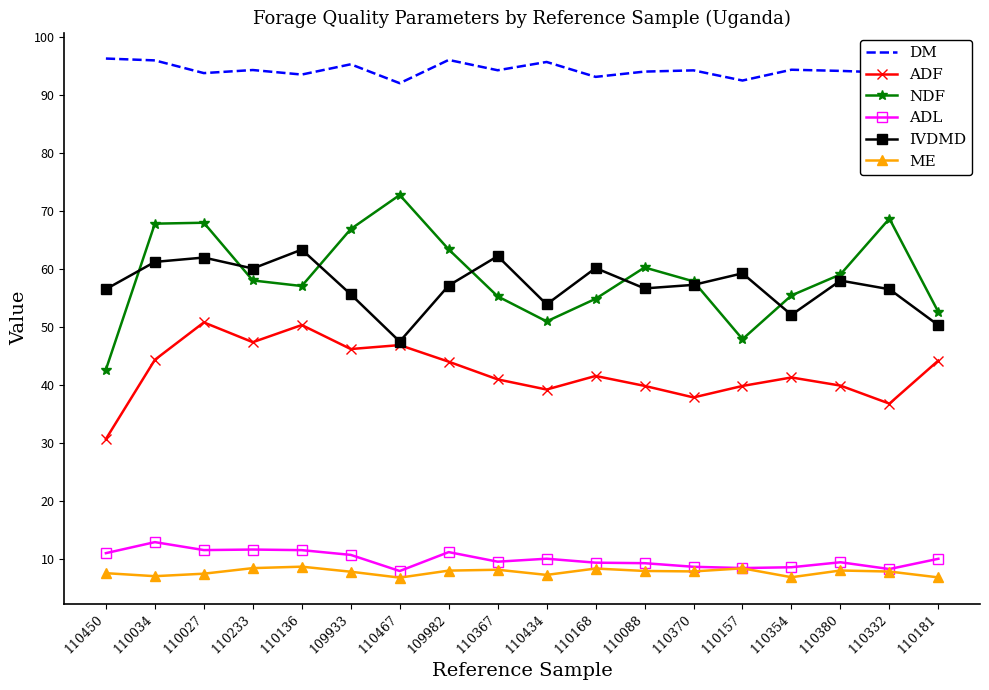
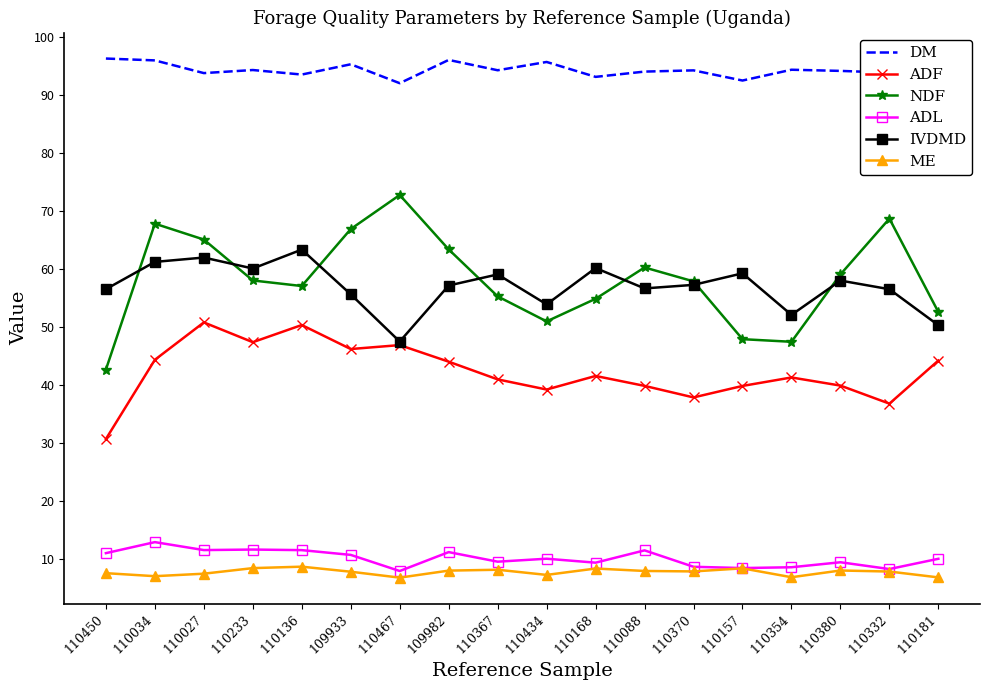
NDF, 110027: 68 -> 65
IVDMD, 110367: 62 -> 59
ADL, 110088: 9 -> 11
NDF, 110354: 55 -> 47
